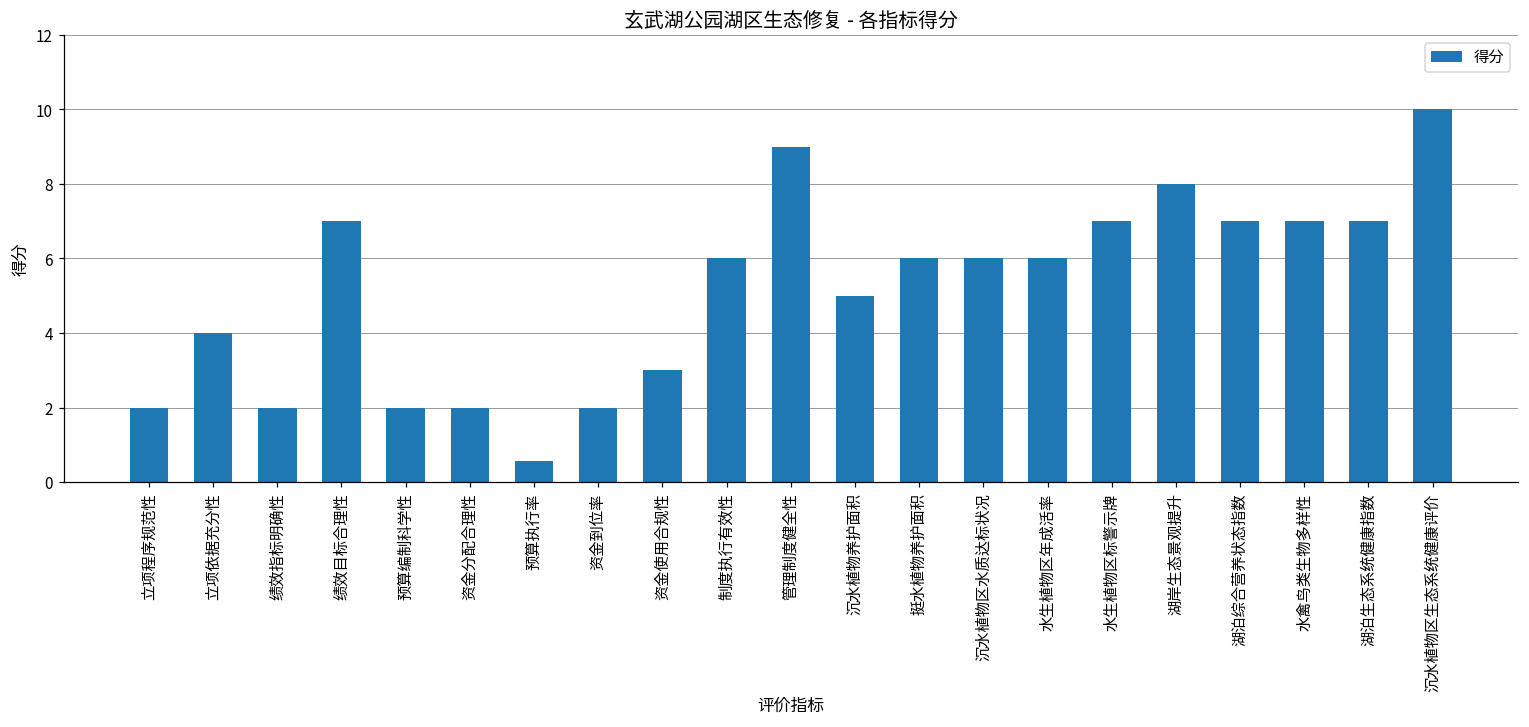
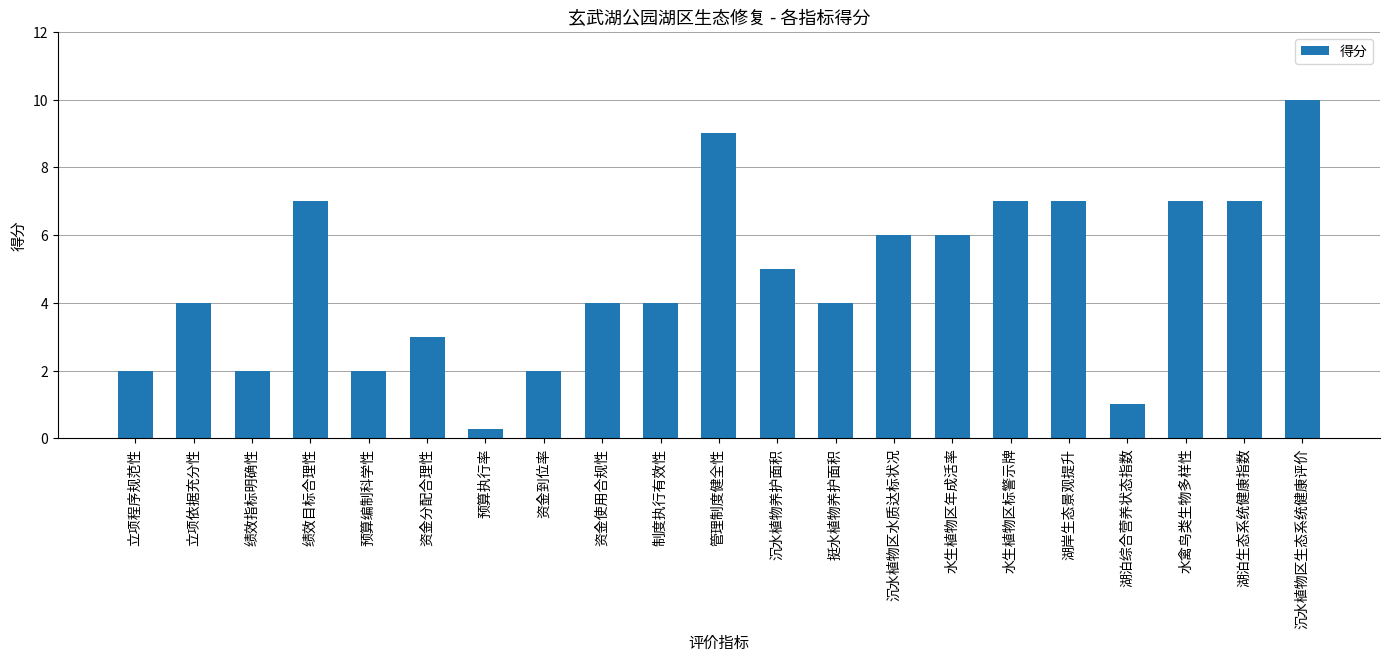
资金分配合理性: 2 -> 3
预算执行率: 0.6 -> 0.3
资金使用合规性: 3 -> 4
制度执行有效性: 6 -> 4
挺水植物养护面积: 6 -> 4
湖岸生态景观提升: 8 -> 7
湖泊综合营养状态指数: 7 -> 1
